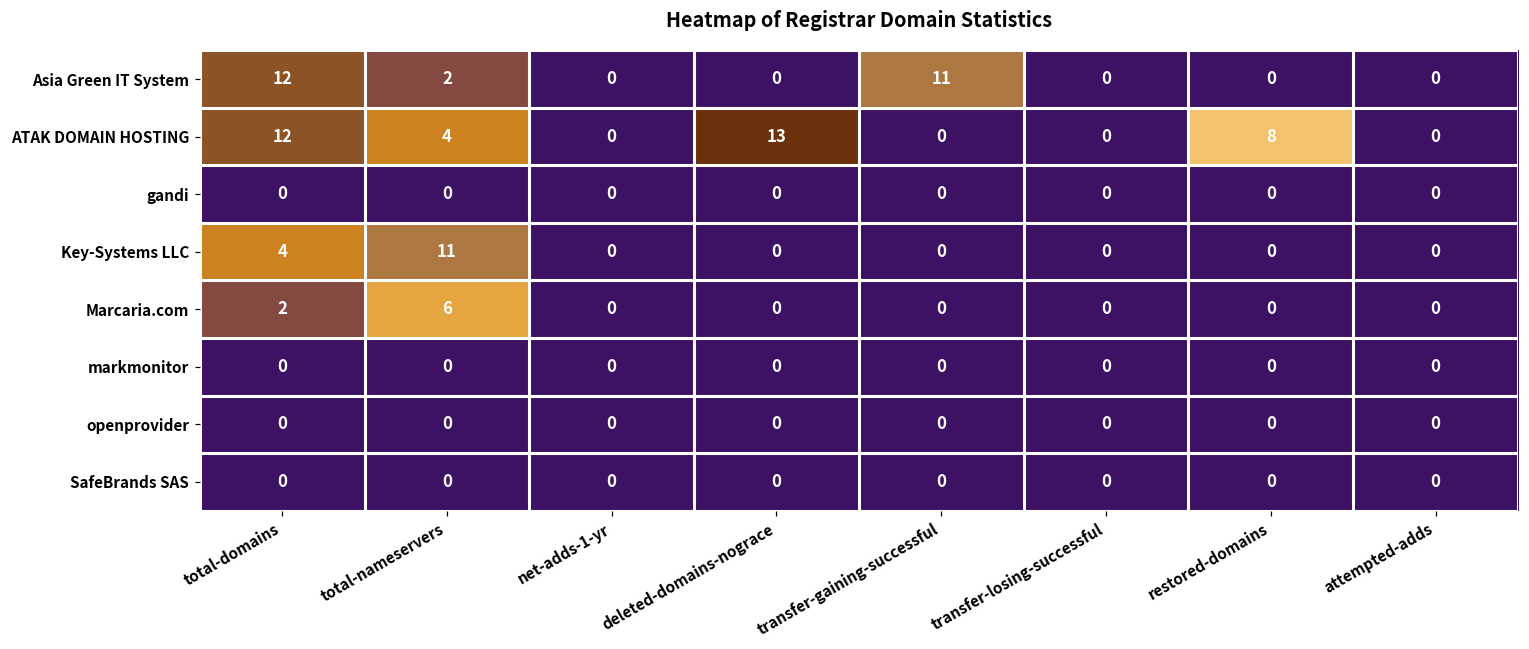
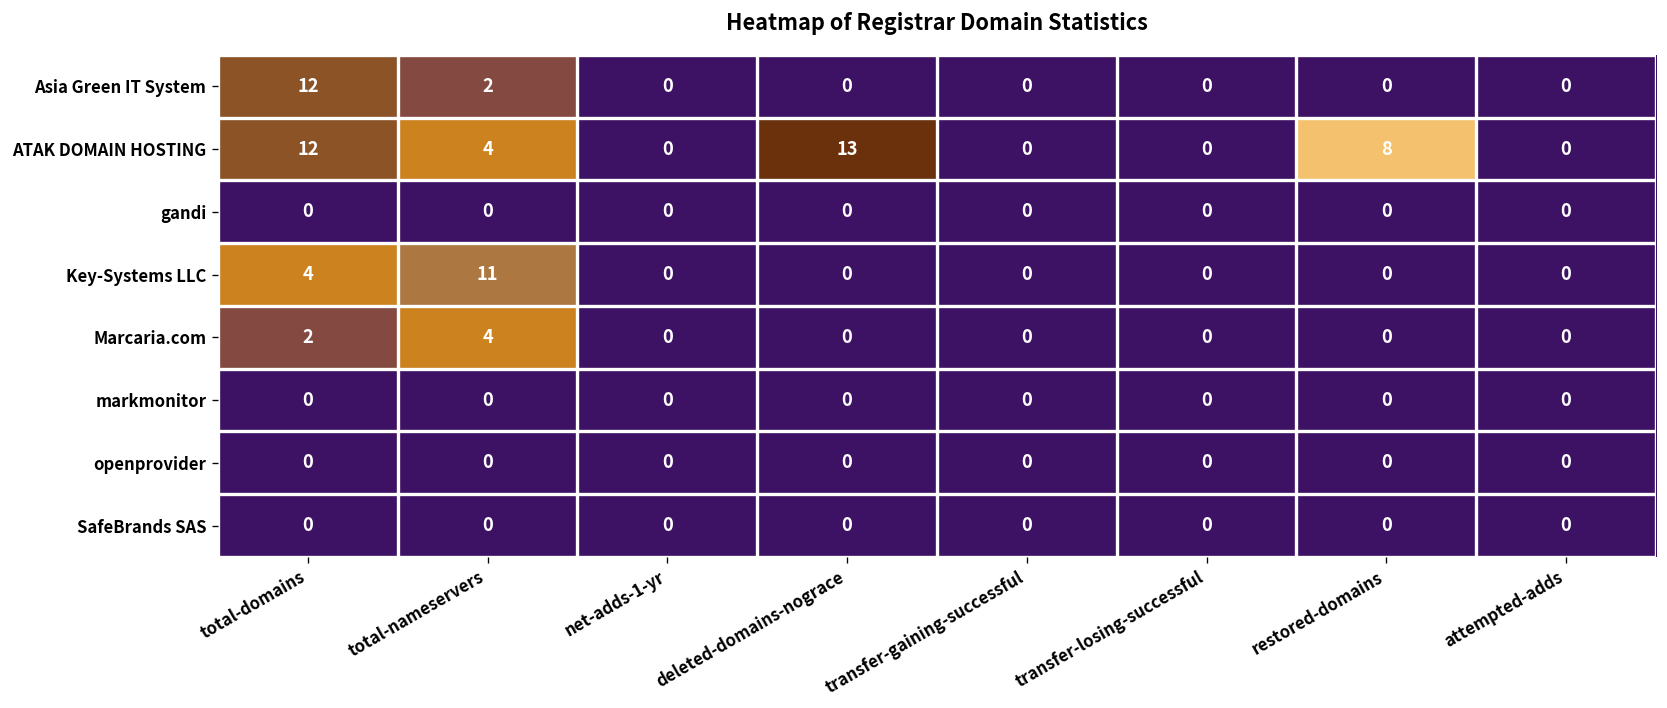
Asia Green IT System, transfer-gaining-successful: 11 -> 0
Marcaria.com, total-nameservers: 6 -> 4
